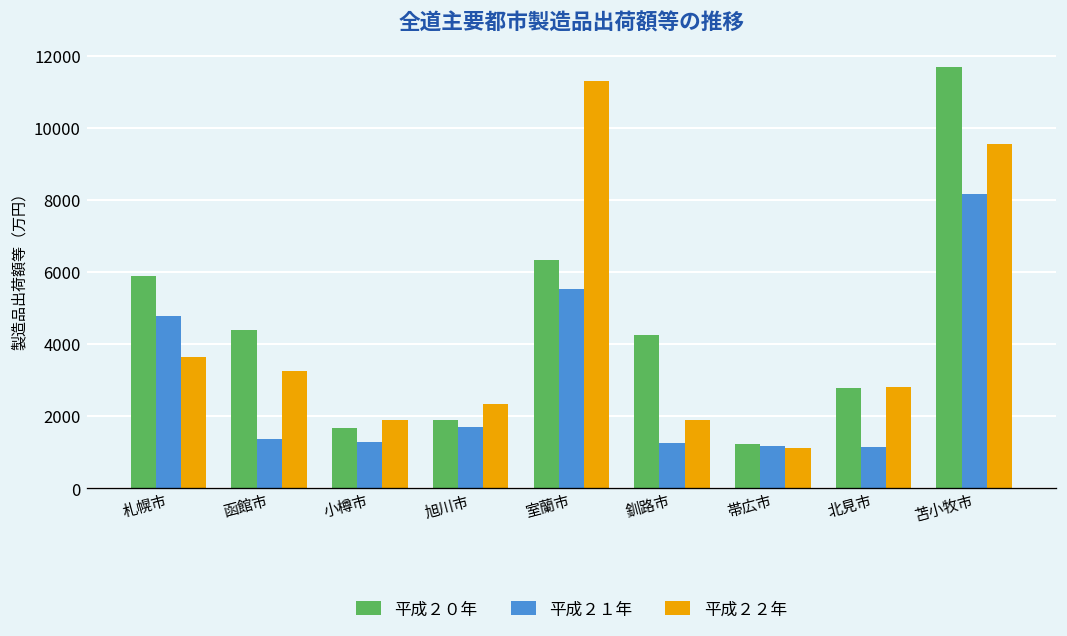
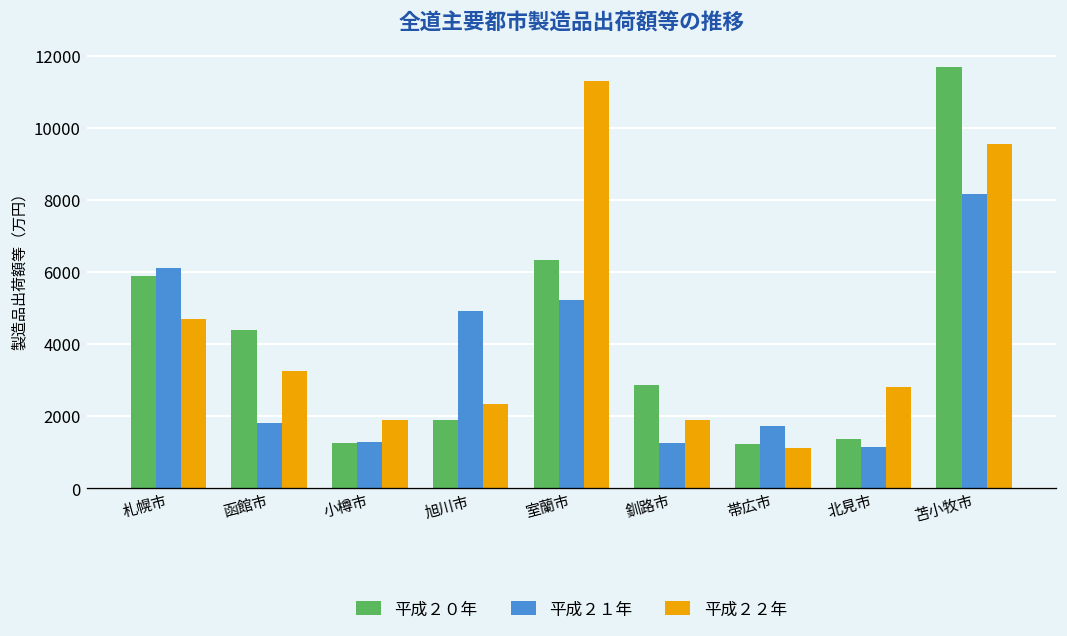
平成２１年, 札幌市: 4800 -> 6100
平成２２年, 札幌市: 3700 -> 4700
平成２１年, 函館市: 1400 -> 1800
平成２０年, 小樽市: 1700 -> 1300
平成２１年, 旭川市: 1700 -> 4900
平成２１年, 室蘭市: 5500 -> 5200
平成２０年, 釧路市: 4300 -> 2900
平成２１年, 帯広市: 1200 -> 1700
平成２０年, 北見市: 2800 -> 1400
